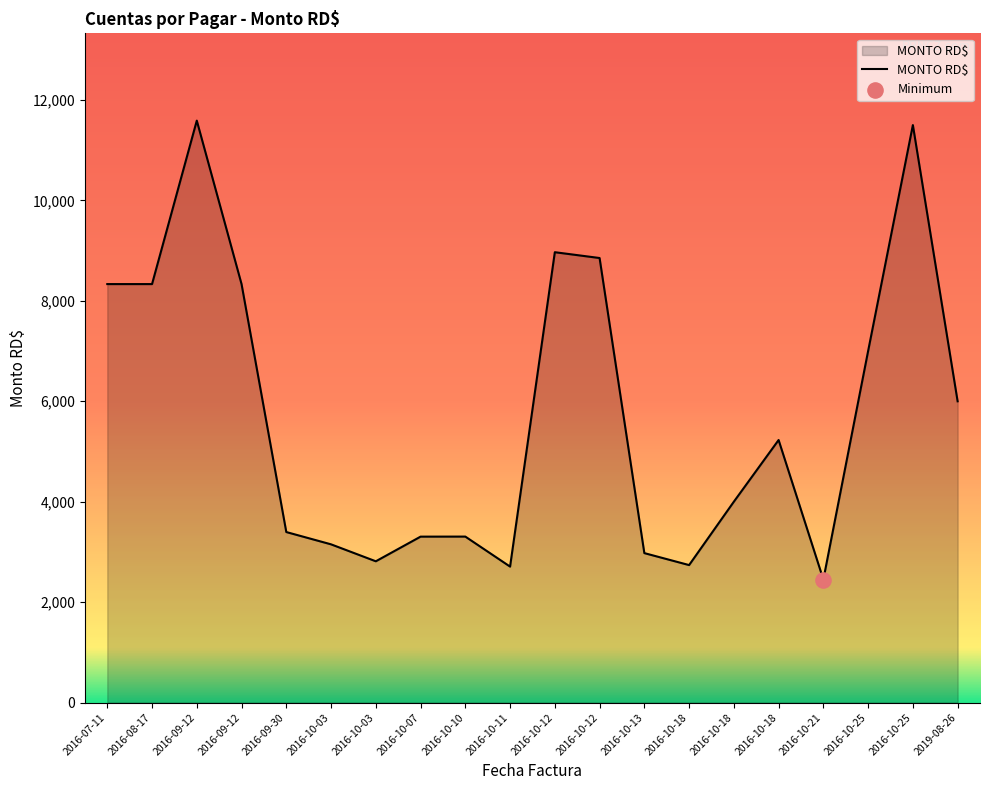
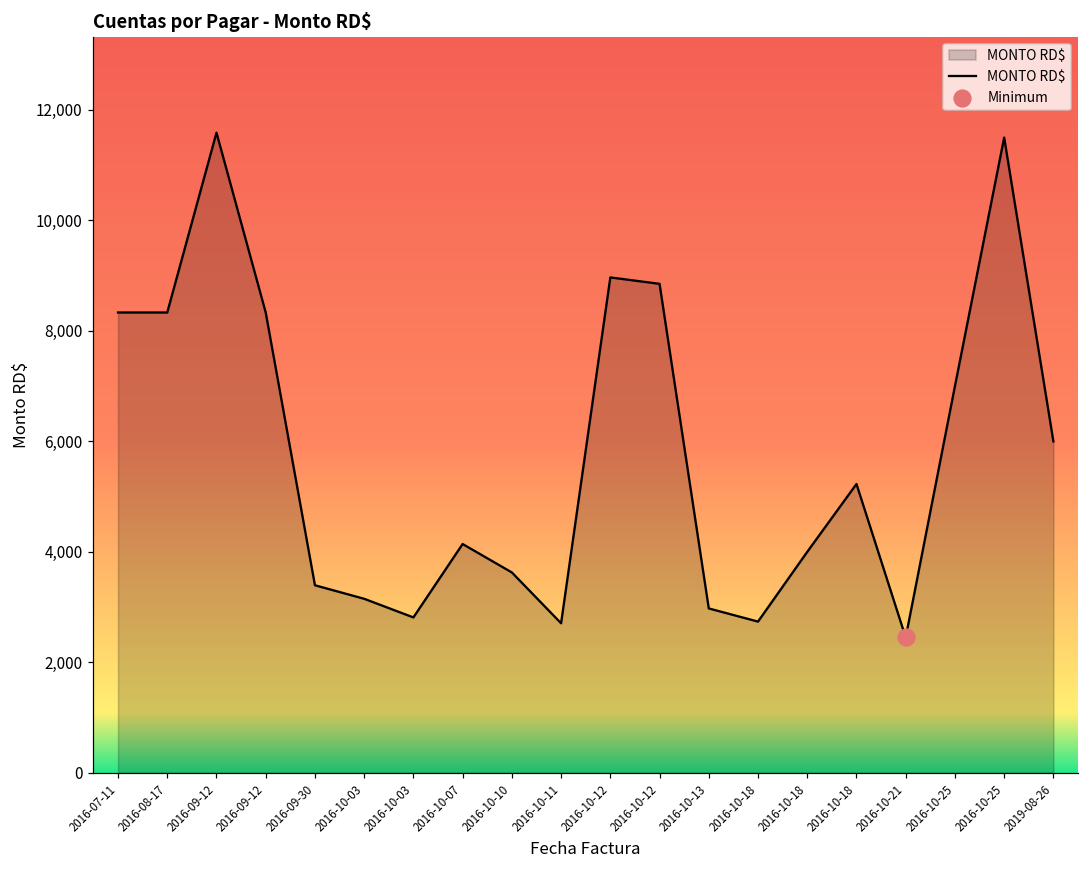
MONTO RD$, 2016-10-07: 3,300 -> 4,100
MONTO RD$, 2016-10-10: 3,300 -> 3,600
